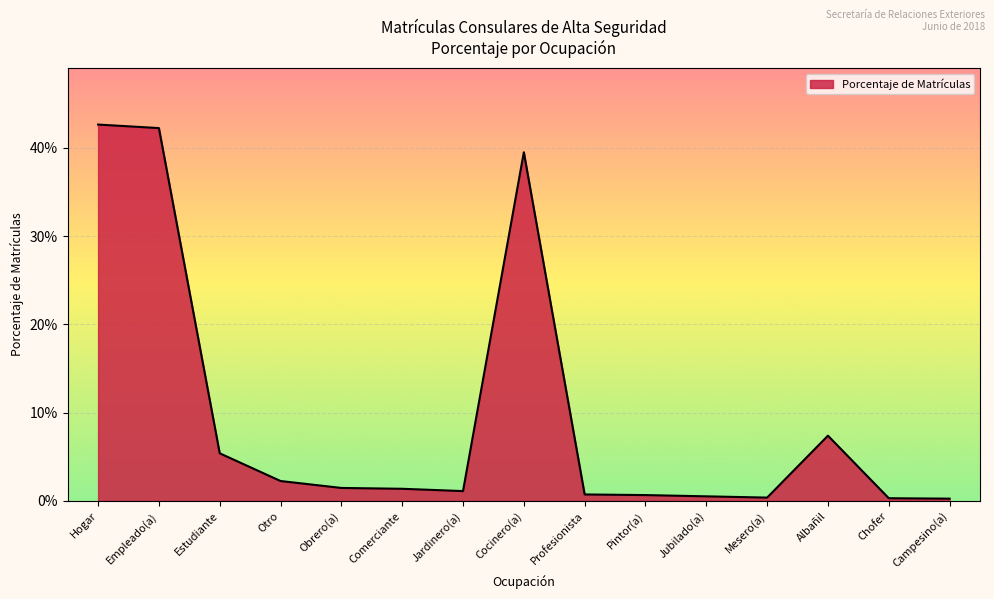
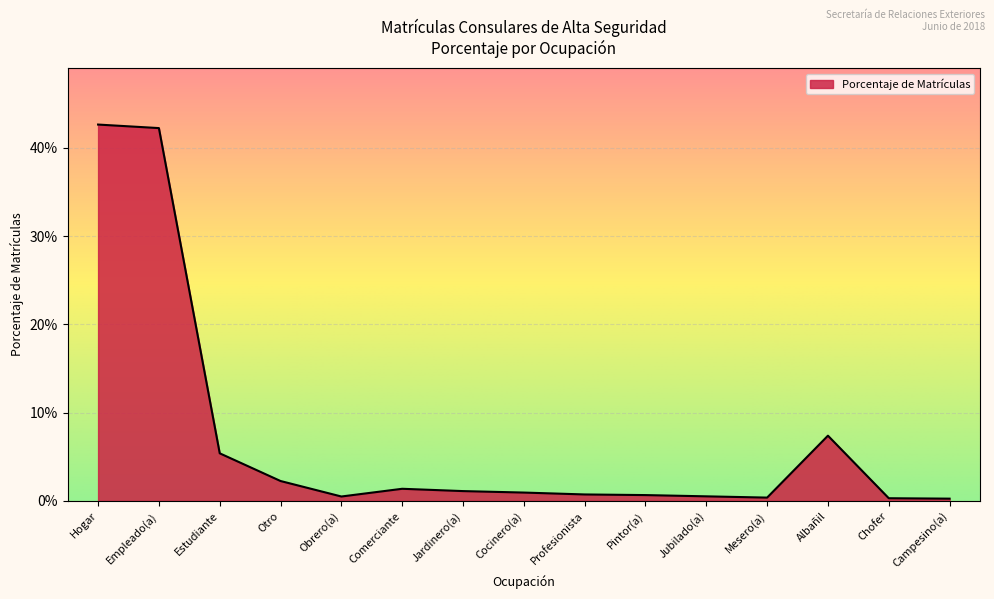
Obrero(a): 1.5% -> 0.5%
Cocinero(a): 39% -> 1%
